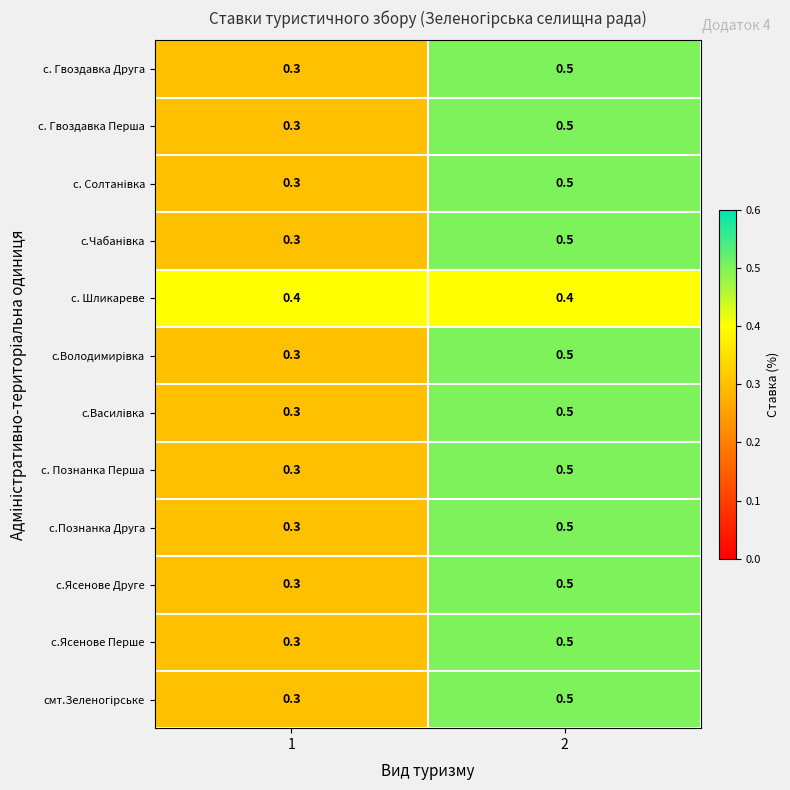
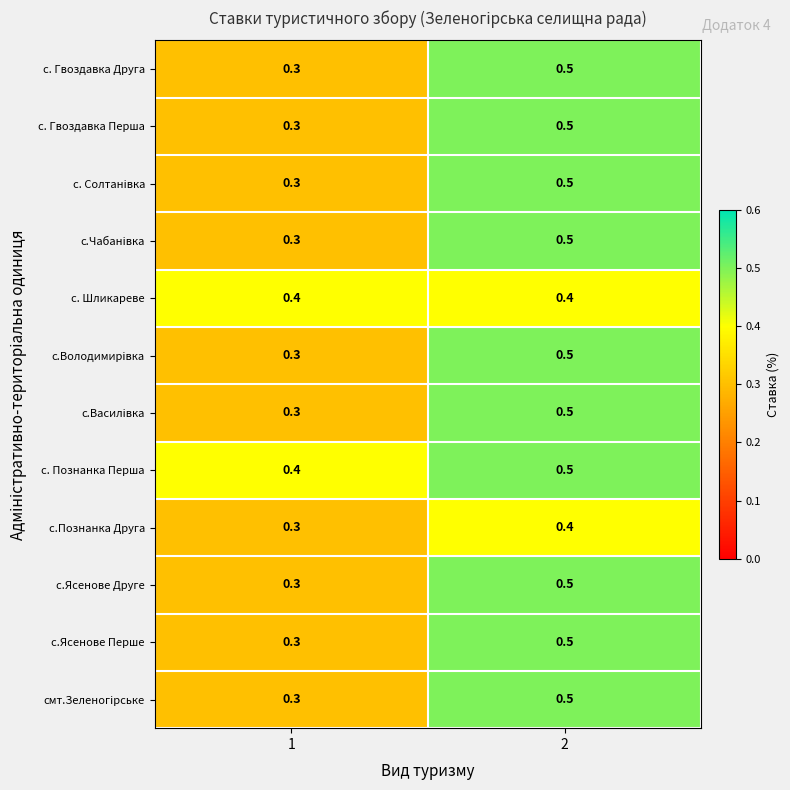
с. Познанка Перша, 1: 0.3 -> 0.4
с.Познанка Друга, 2: 0.5 -> 0.4
